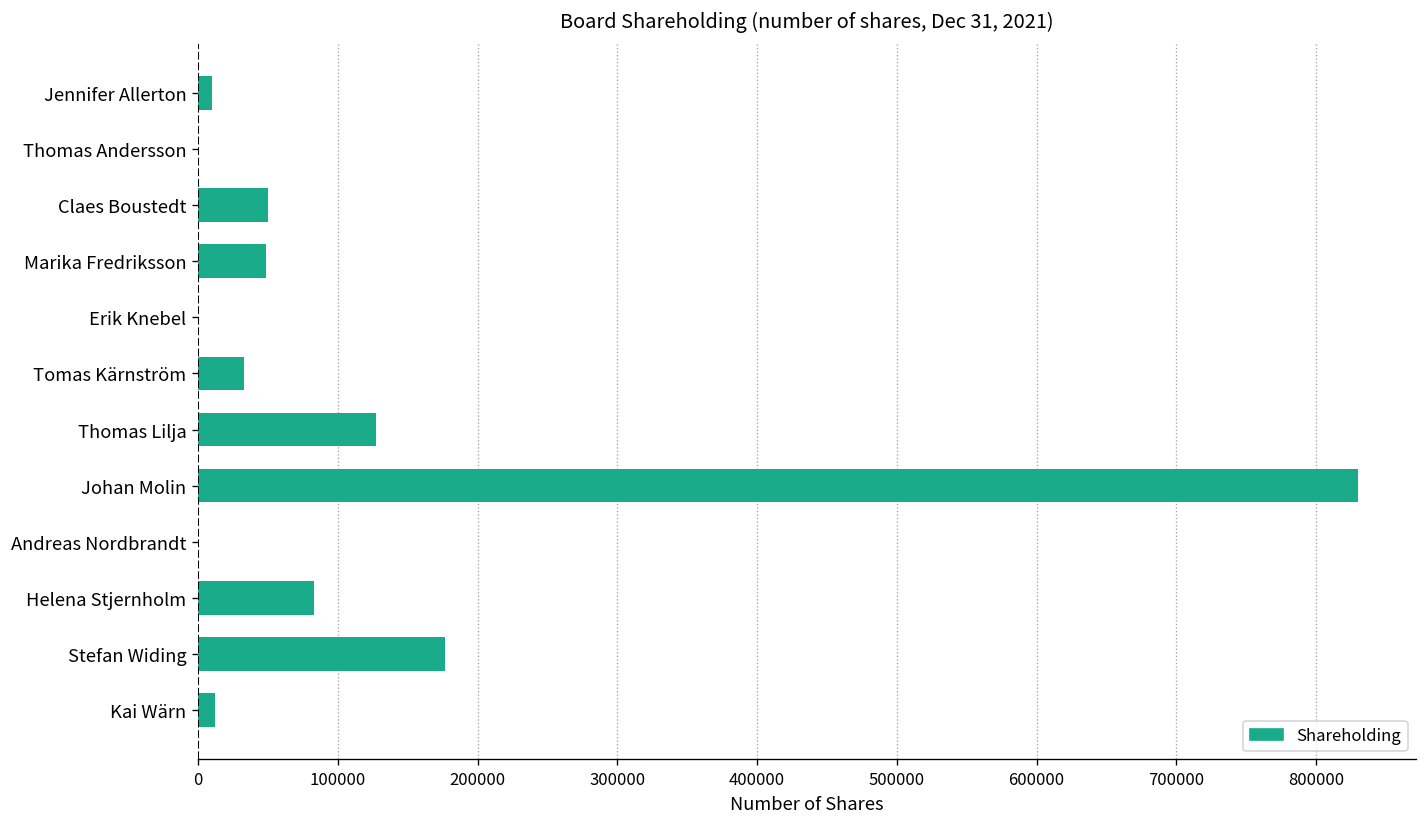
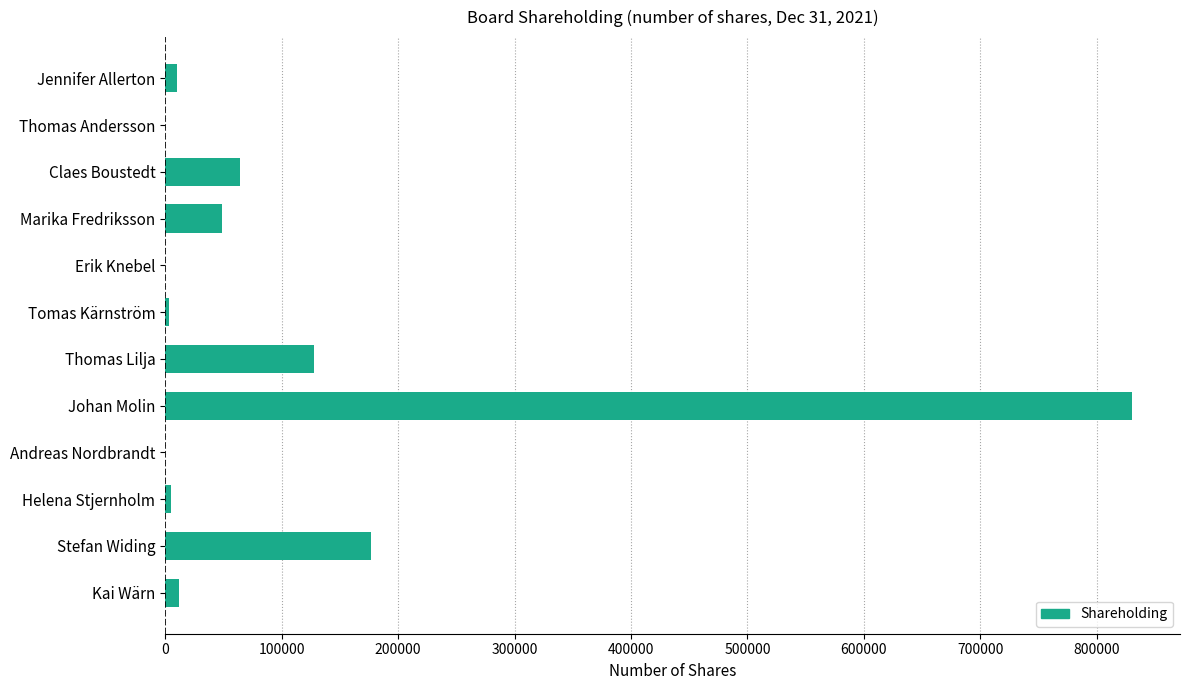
Claes Boustedt: 50000 -> 64000
Tomas Kärnström: 33000 -> 3000
Helena Stjernholm: 83000 -> 5000
